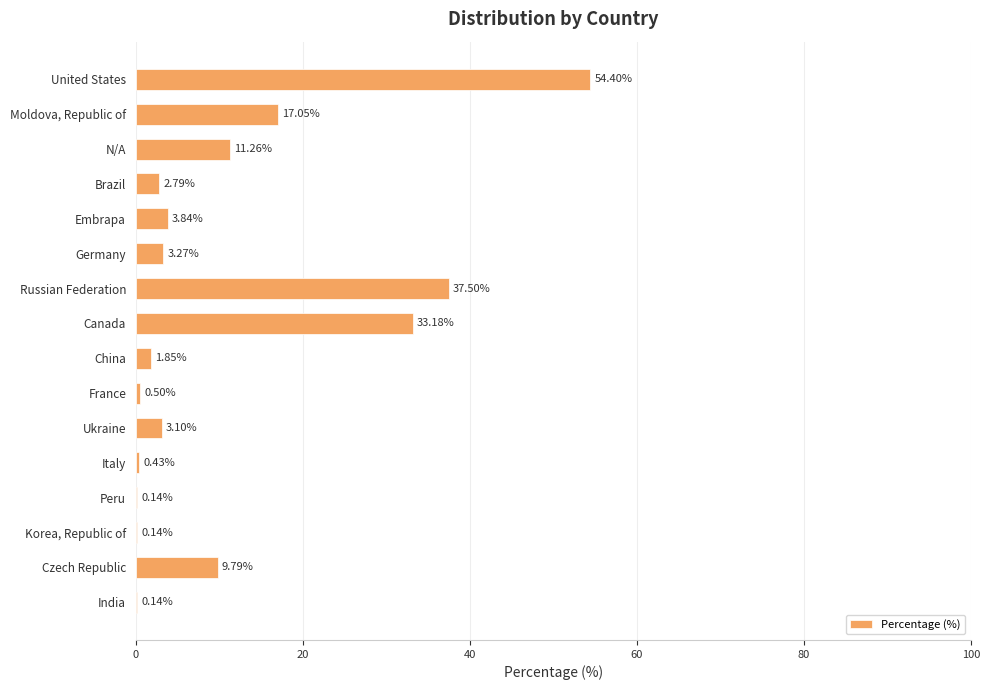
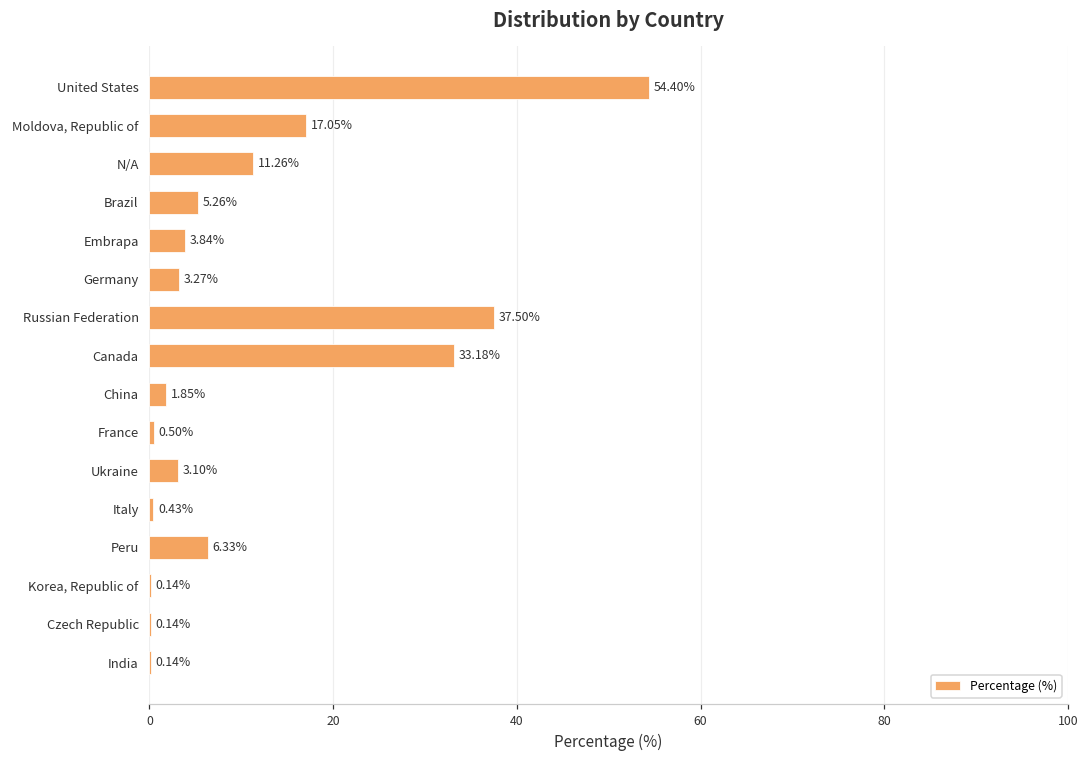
Brazil: 2.79% -> 5.26%
Peru: 0.14% -> 6.33%
Czech Republic: 9.79% -> 0.14%
